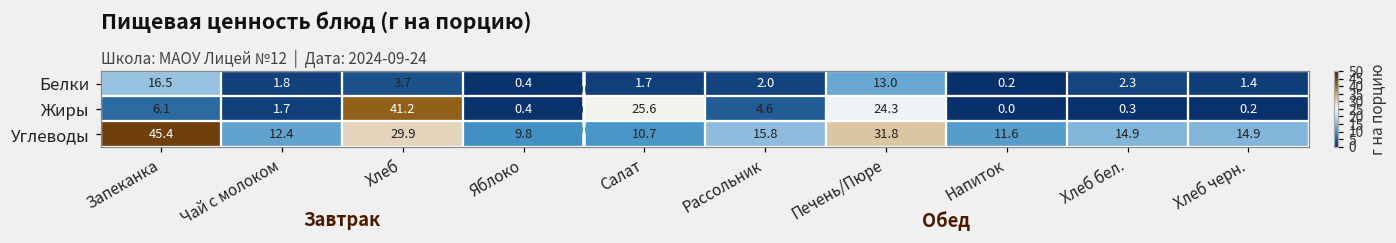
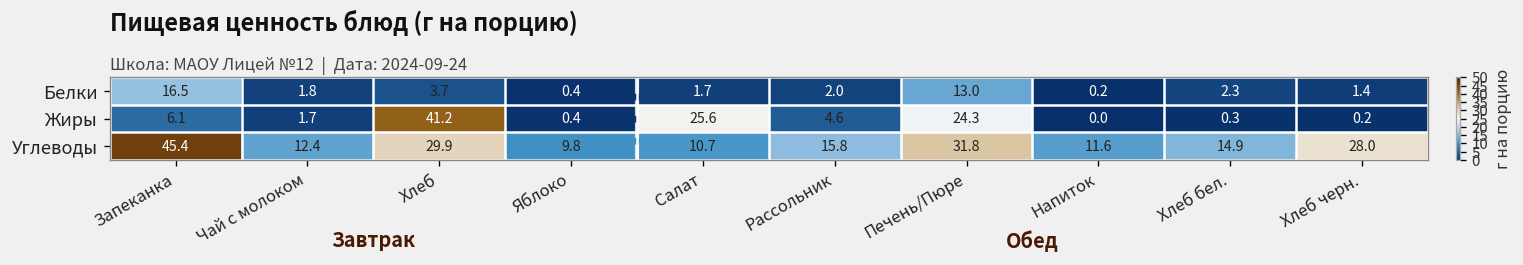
Углеводы, Хлеб черн.: 14.9 -> 28.0
